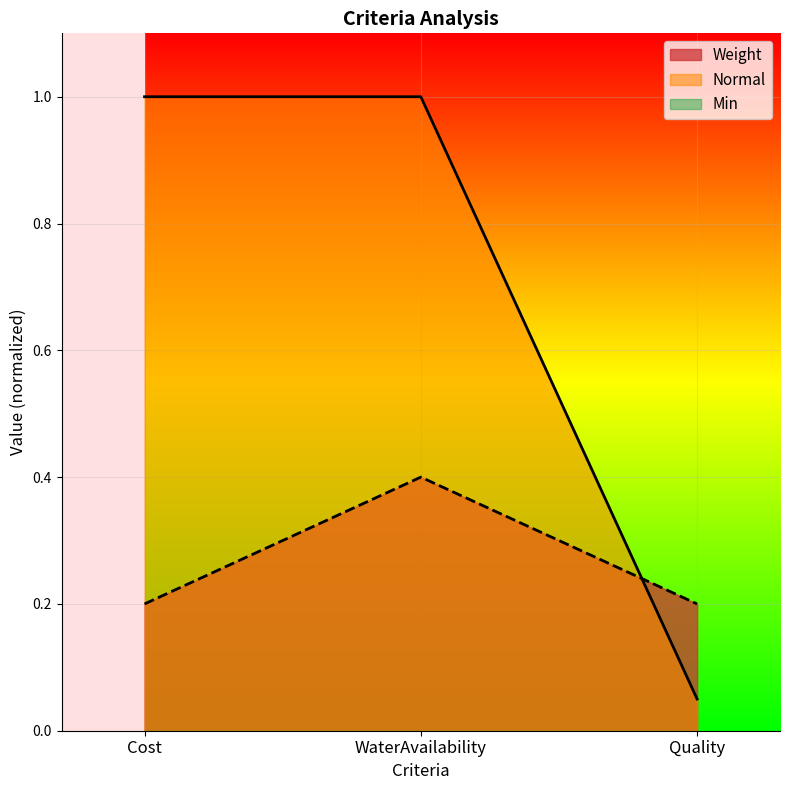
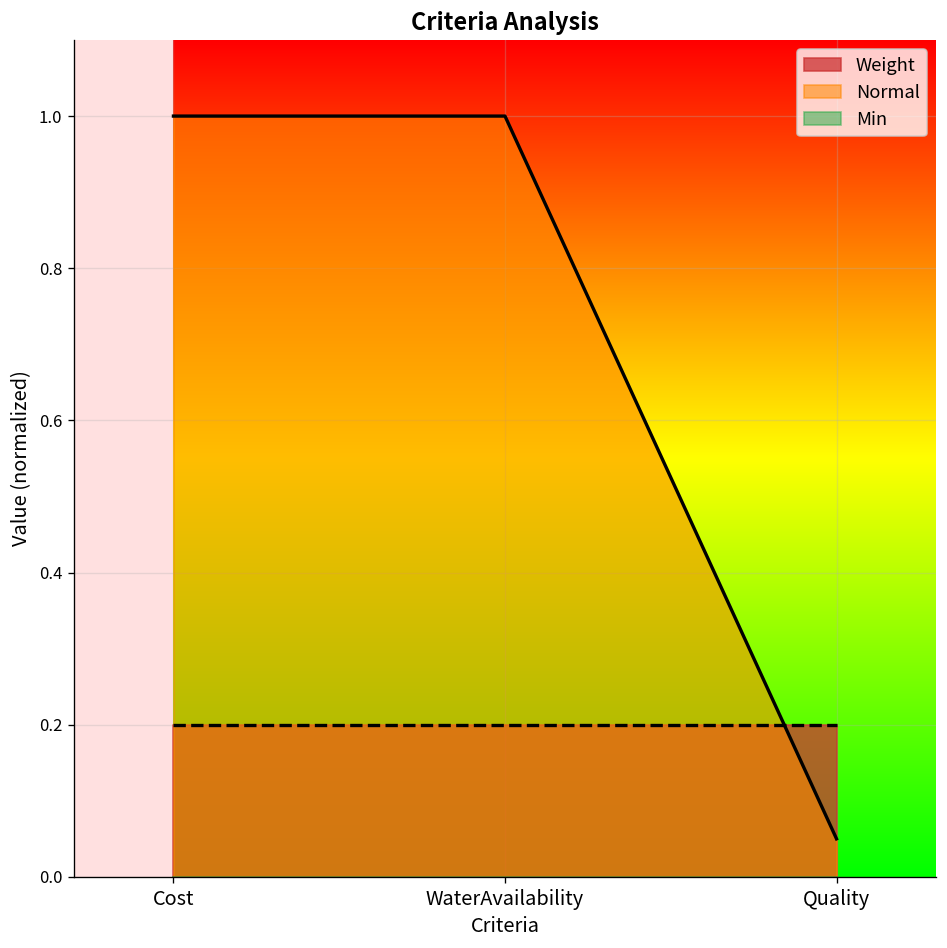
Weight, WaterAvailability: 0.4 -> 0.2
